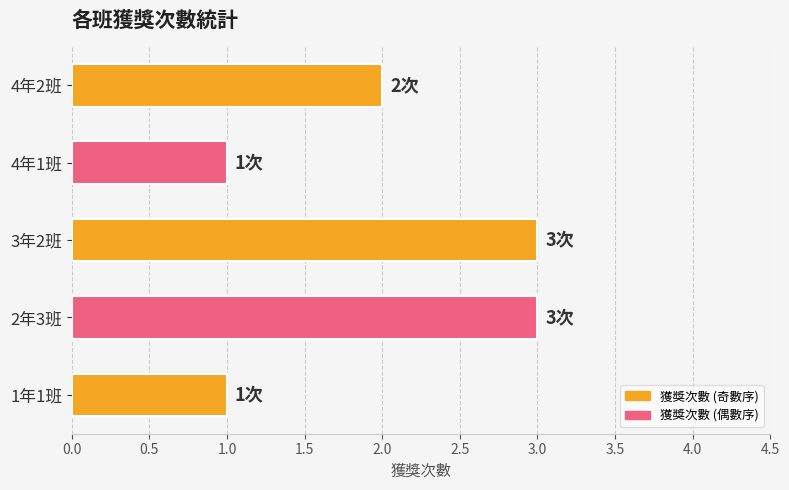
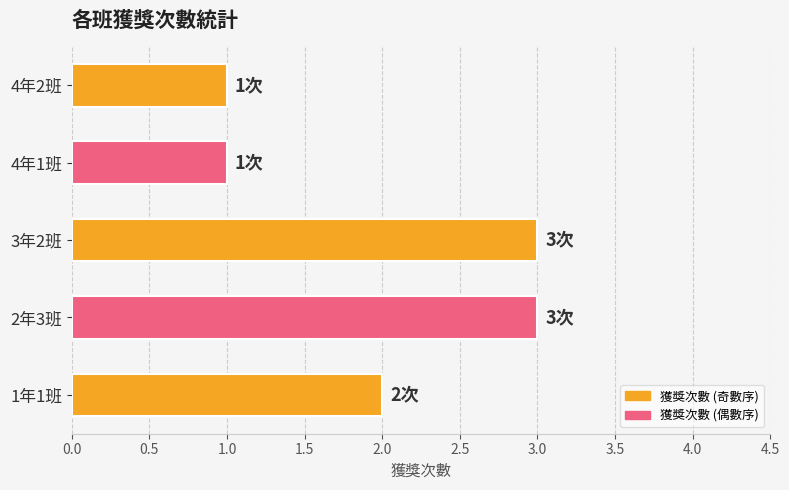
4年2班: 2次 -> 1次
1年1班: 1次 -> 2次
